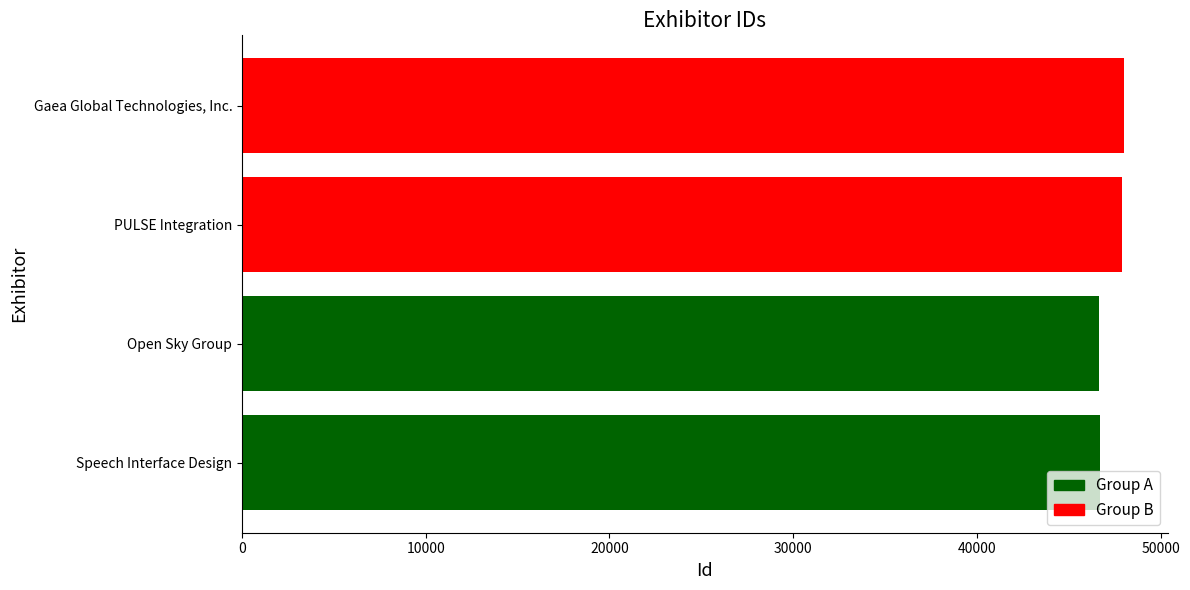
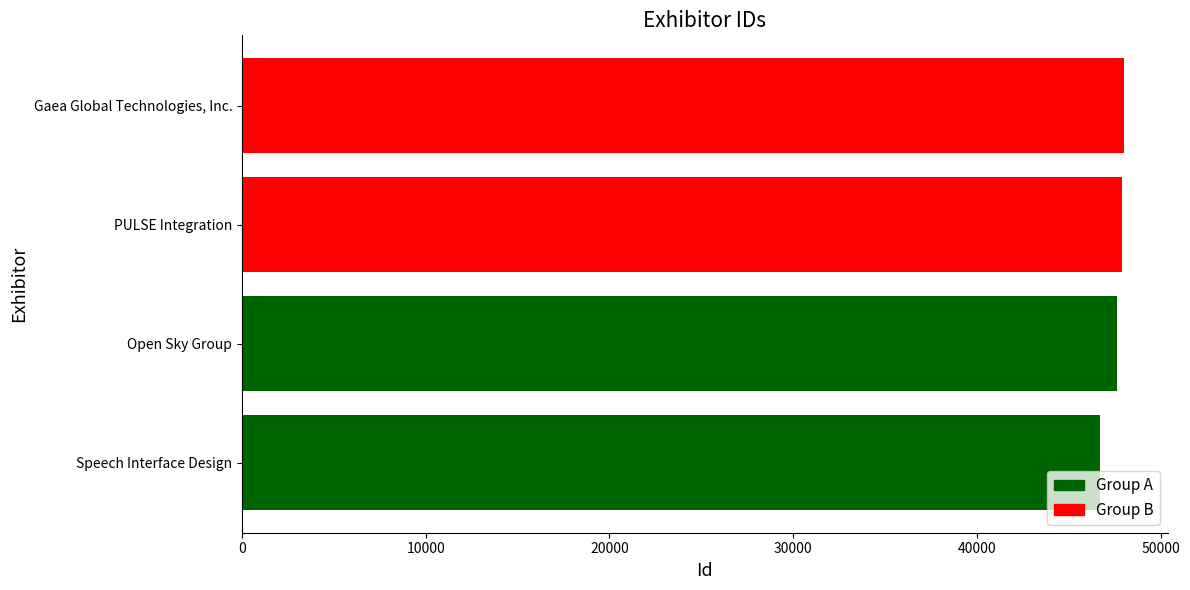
Open Sky Group: 46600 -> 47600
